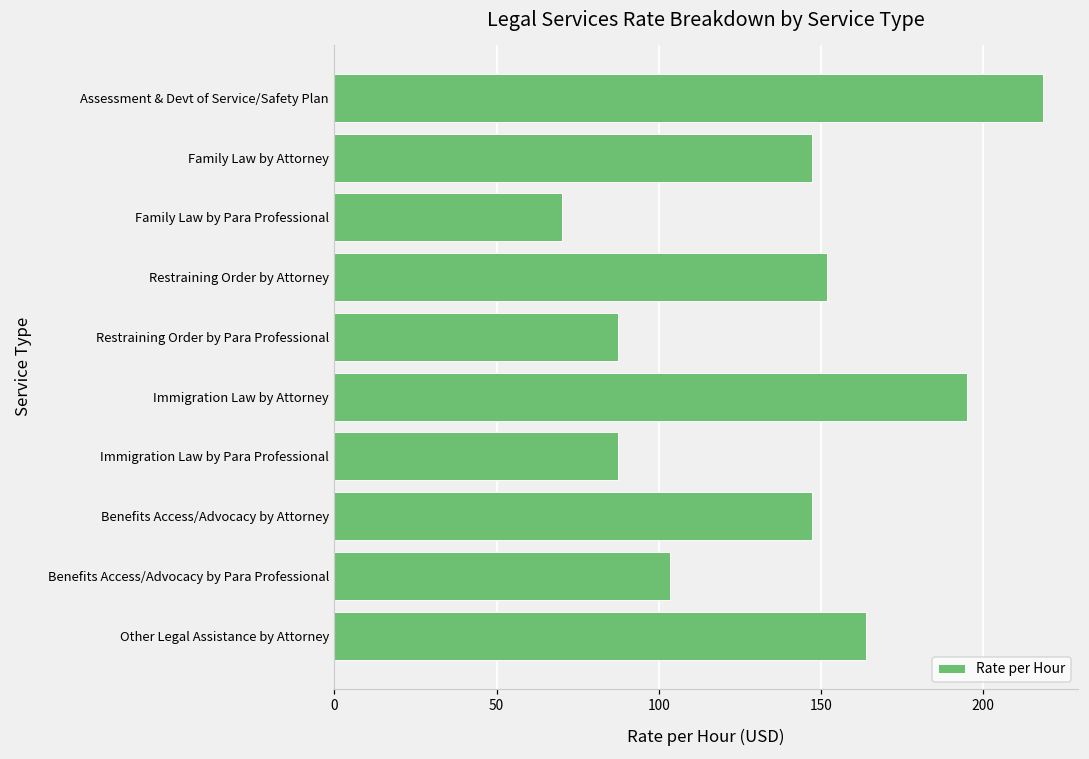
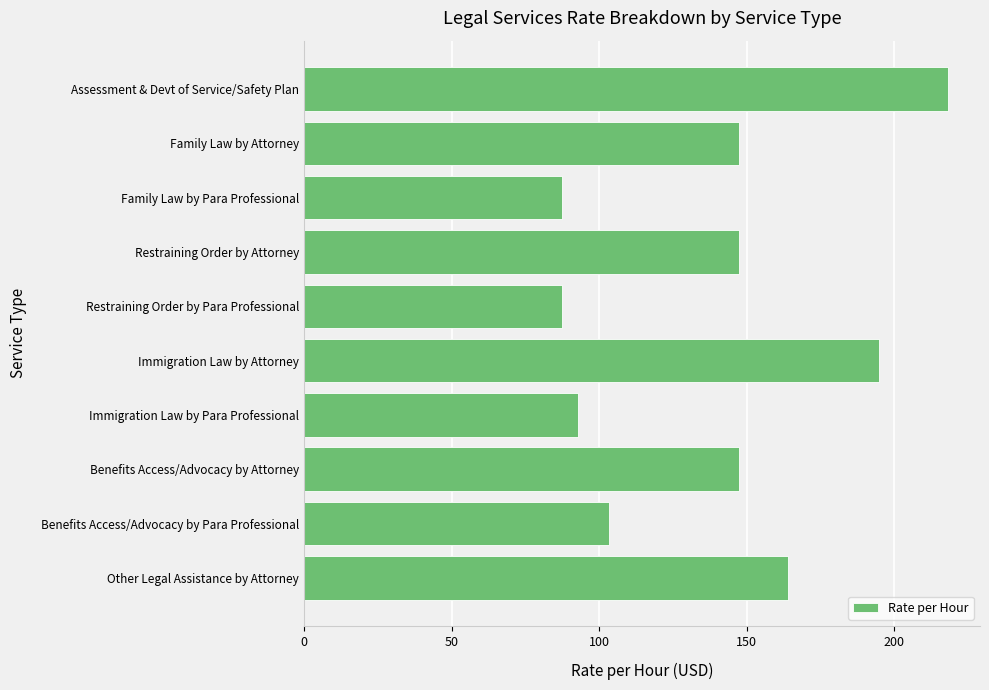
Family Law by Para Professional: 70 -> 87
Restraining Order by Attorney: 152 -> 147
Immigration Law by Para Professional: 87 -> 93
